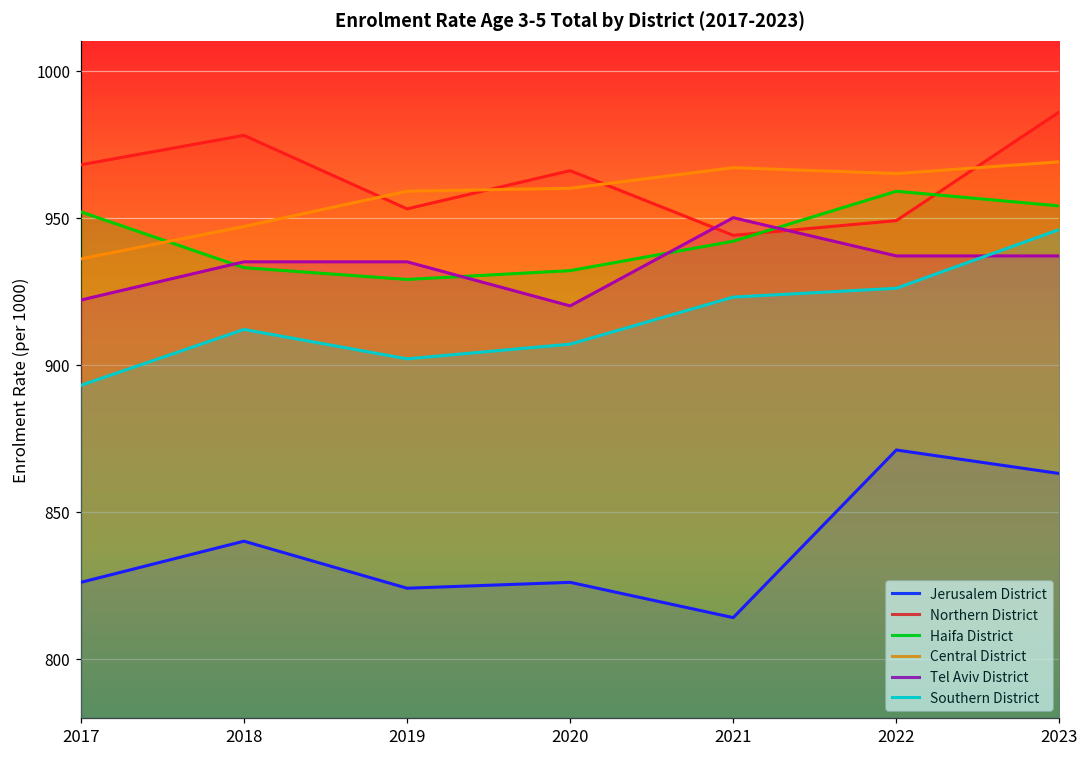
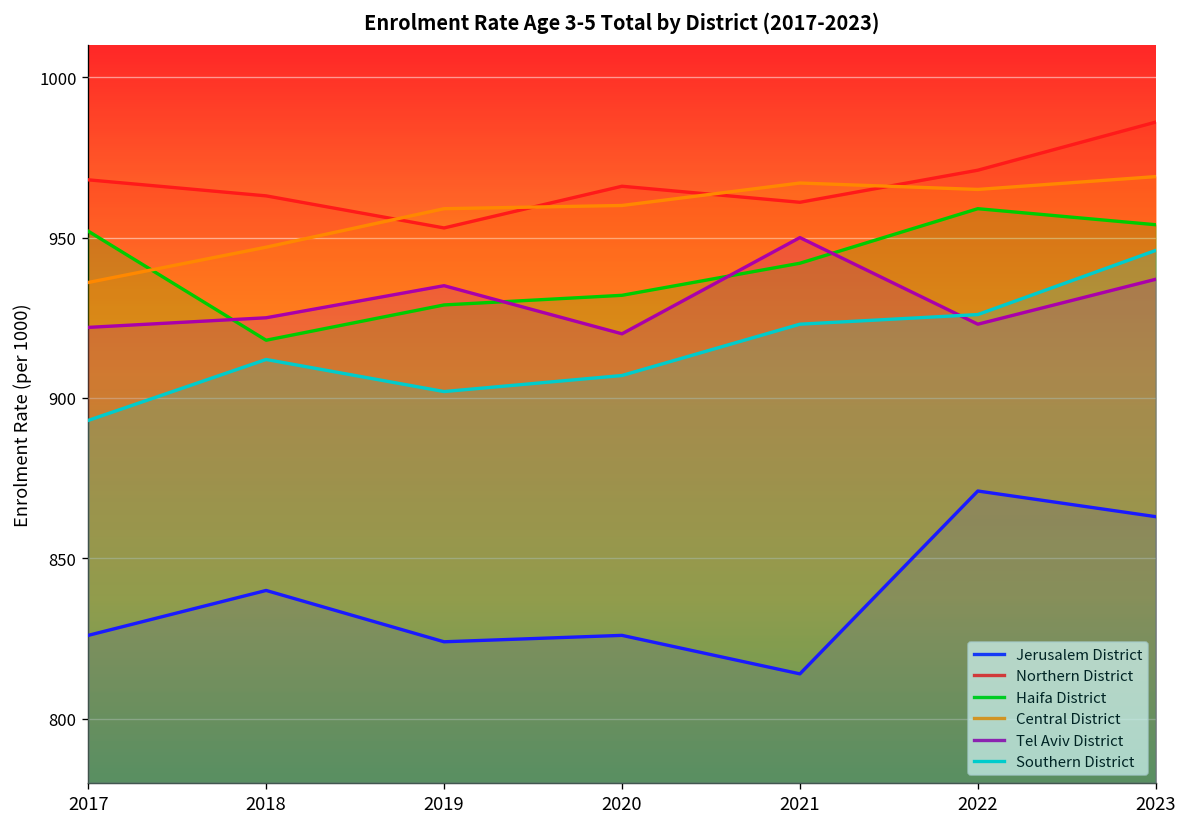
Northern District, 2018: 978 -> 963
Haifa District, 2018: 933 -> 918
Tel Aviv District, 2018: 935 -> 925
Northern District, 2021: 944 -> 961
Northern District, 2022: 949 -> 971
Tel Aviv District, 2022: 937 -> 923
